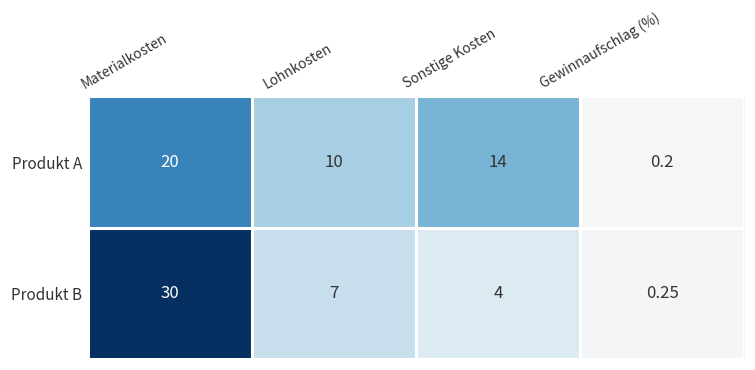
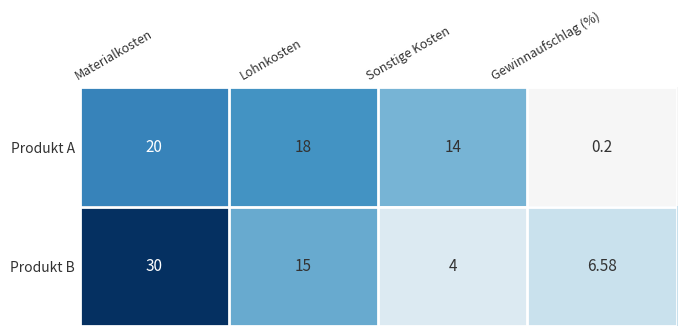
Produkt A, Lohnkosten: 10 -> 18
Produkt B, Lohnkosten: 7 -> 15
Produkt B, Gewinnaufschlag (%): 0.25 -> 6.58
